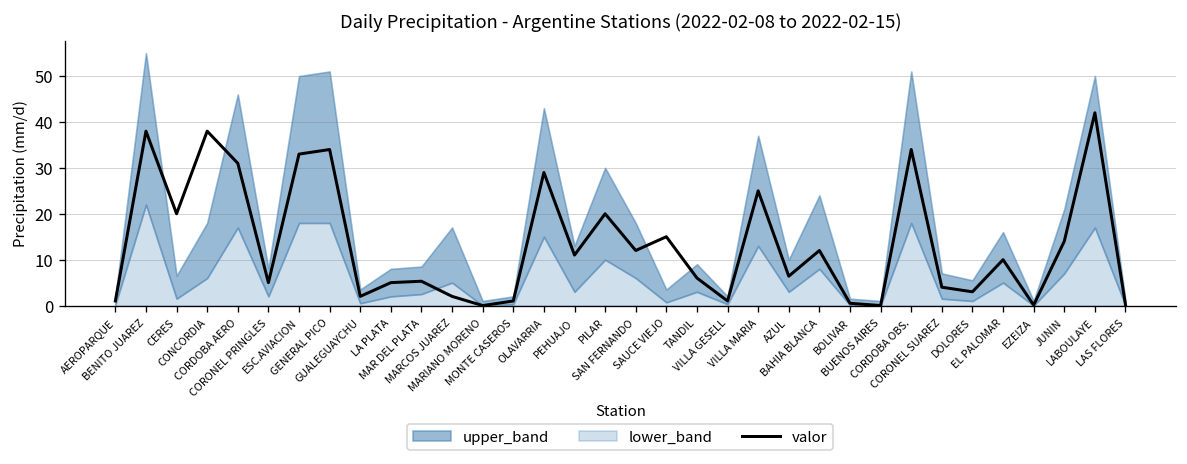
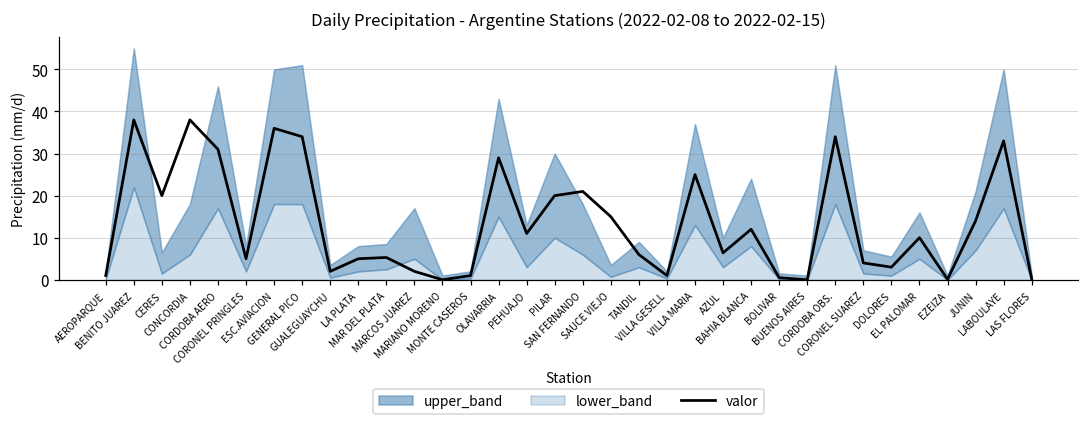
valor, ESC.AVIACION: 33 -> 36
valor, SAN FERNANDO: 12 -> 21
valor, LABOULAYE: 42 -> 33
